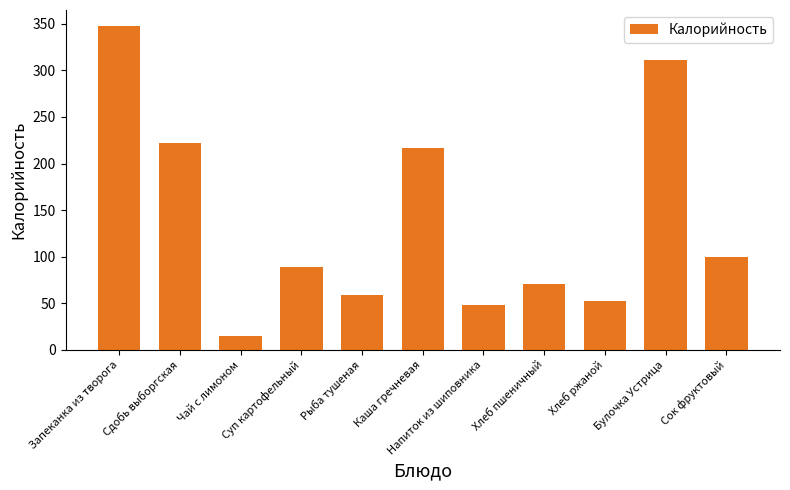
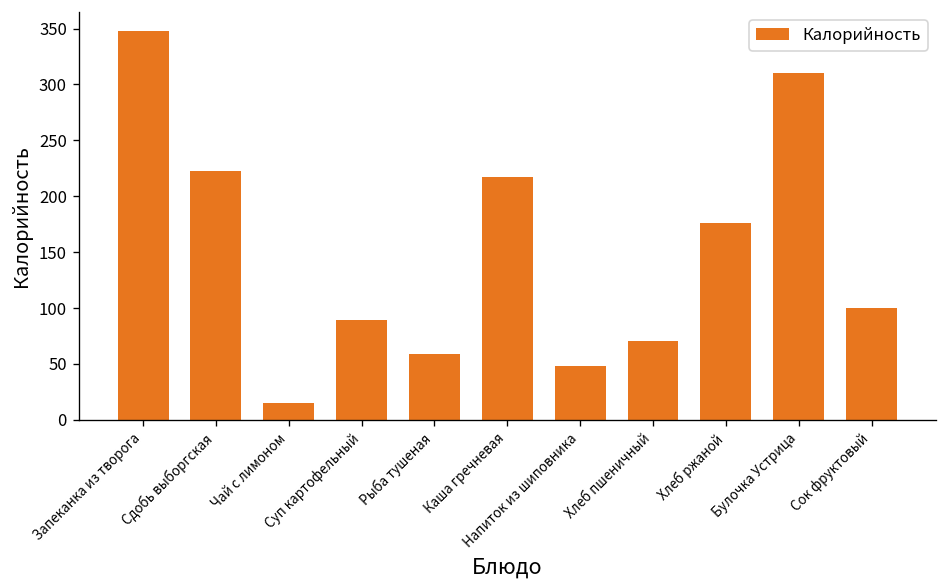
Хлеб ржаной: 50 -> 180
